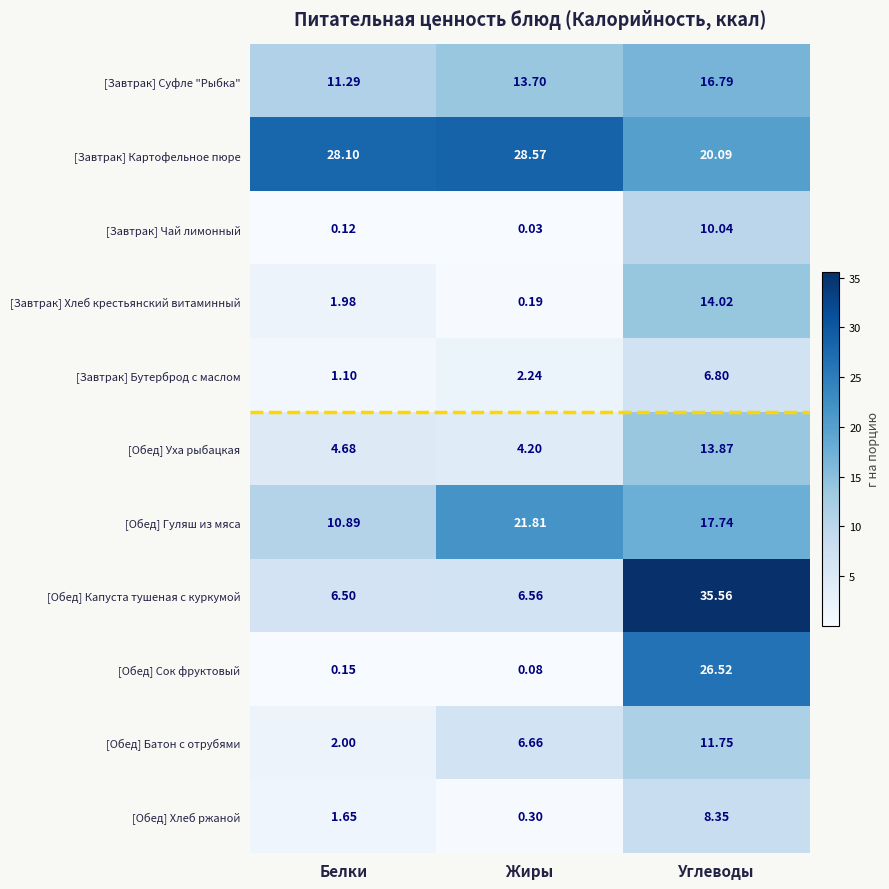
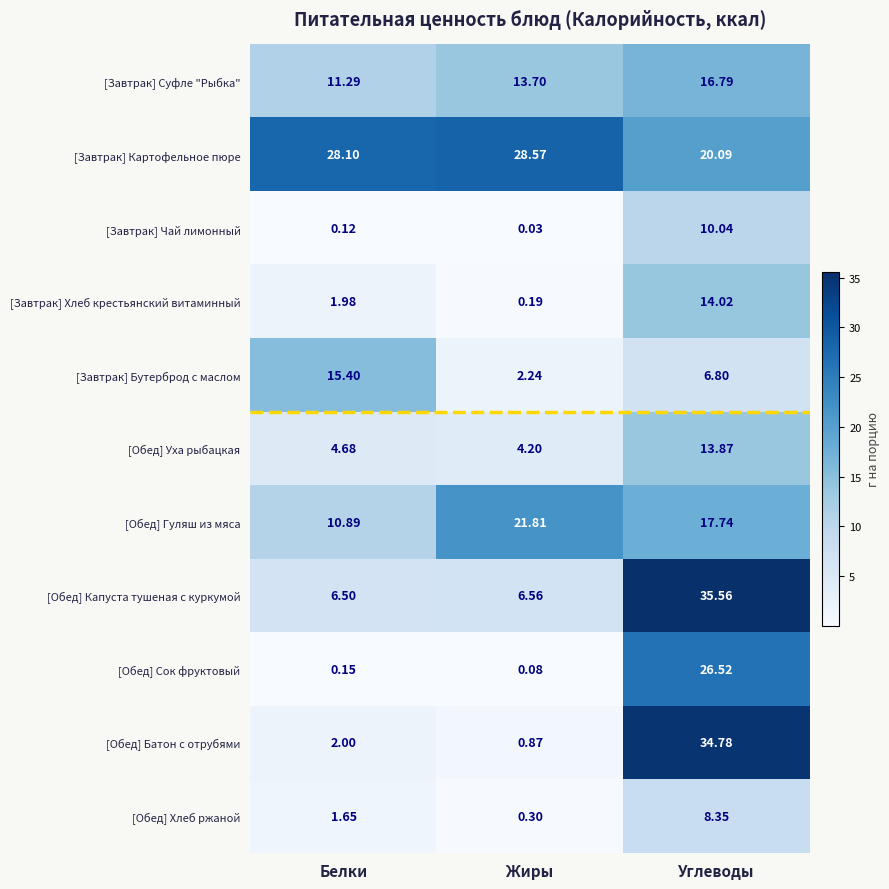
[Завтрак] Бутерброд с маслом, Белки: 1.10 -> 15.40
[Обед] Батон с отрубями, Жиры: 6.66 -> 0.87
[Обед] Батон с отрубями, Углеводы: 11.75 -> 34.78
